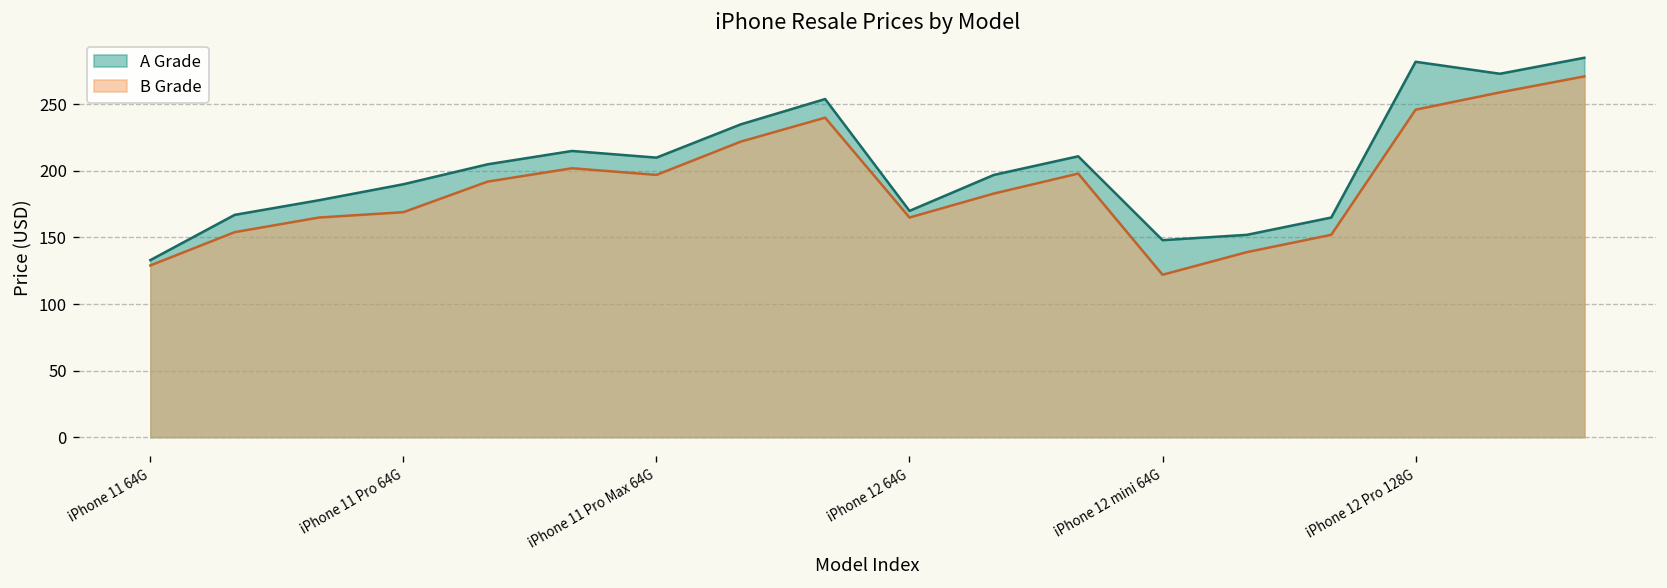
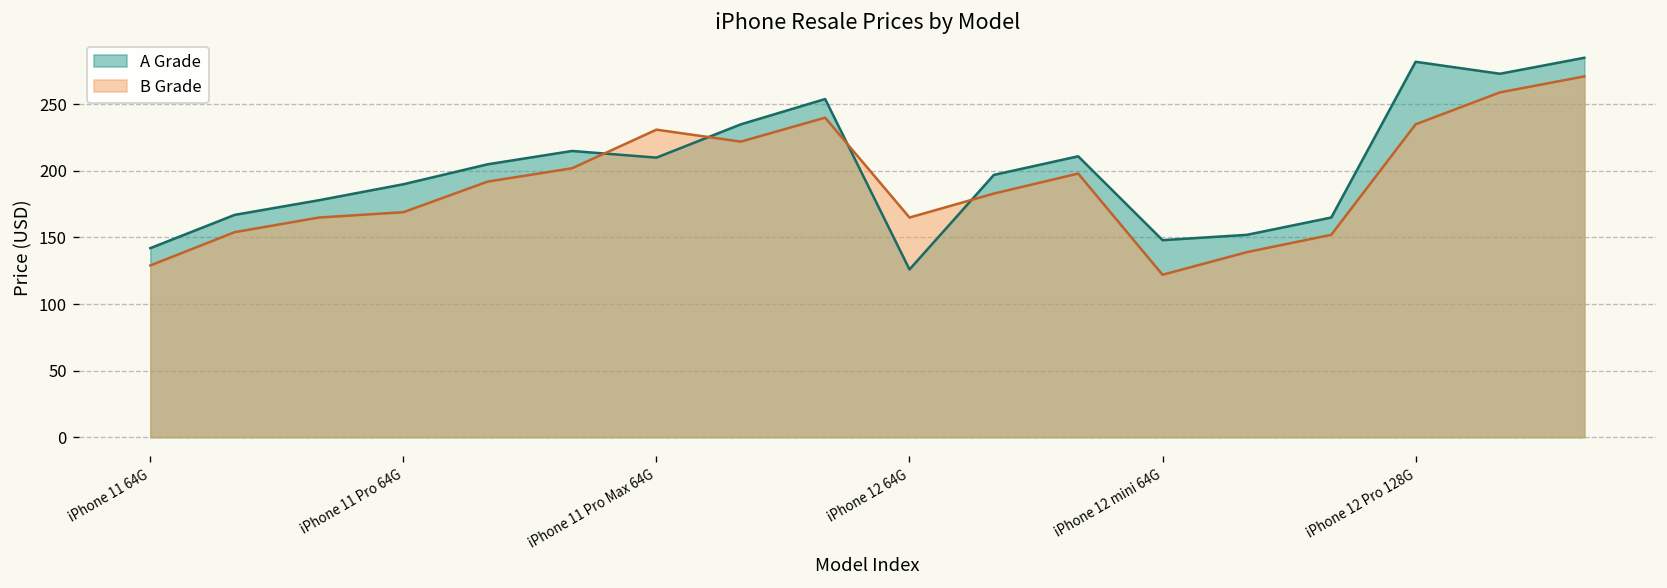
A Grade, iPhone 11 64G: 133 -> 142
B Grade, iPhone 11 Pro Max 64G: 197 -> 231
A Grade, iPhone 12 64G: 170 -> 126
B Grade, iPhone 12 Pro 128G: 246 -> 235
